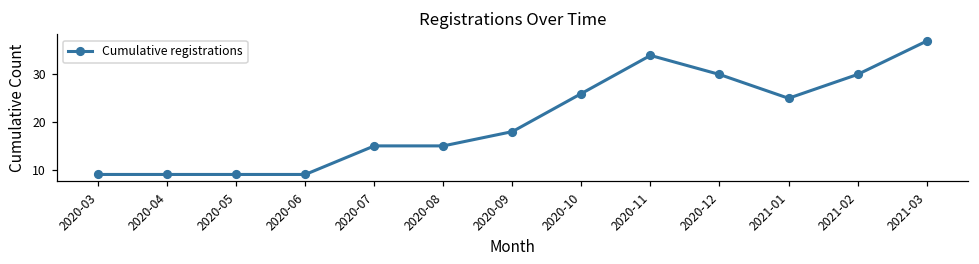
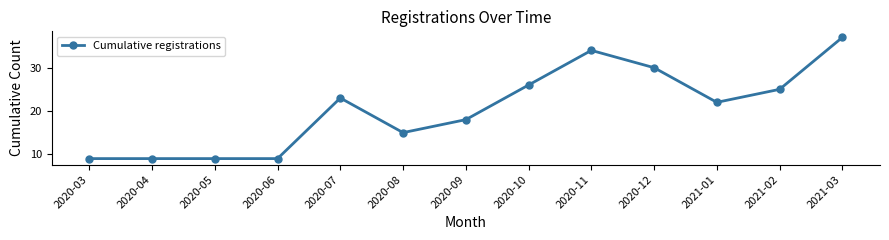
2020-07: 15 -> 23
2021-01: 25 -> 22
2021-02: 30 -> 25
